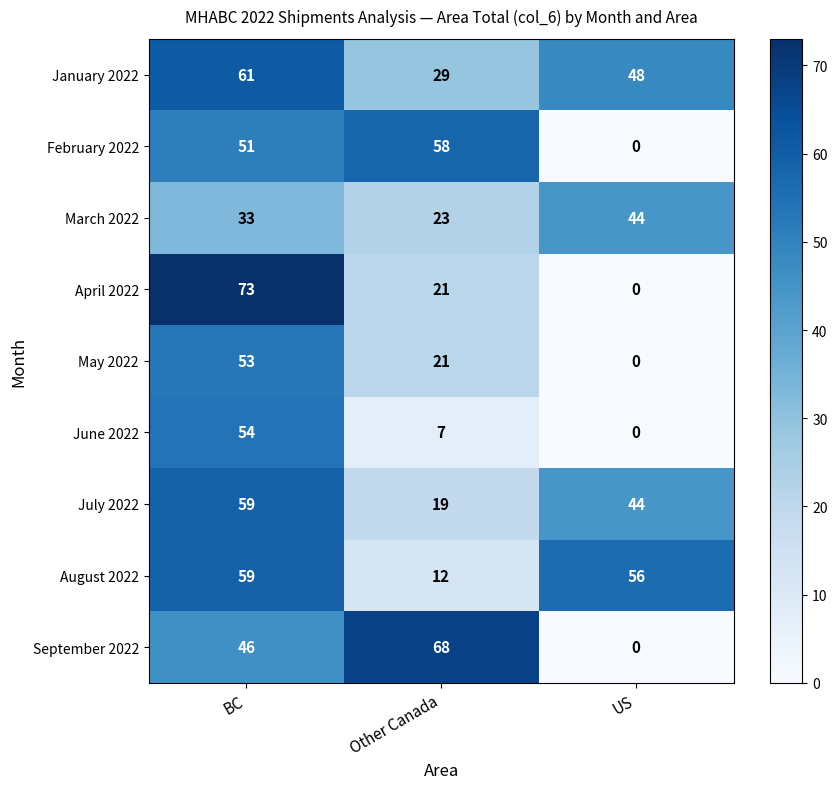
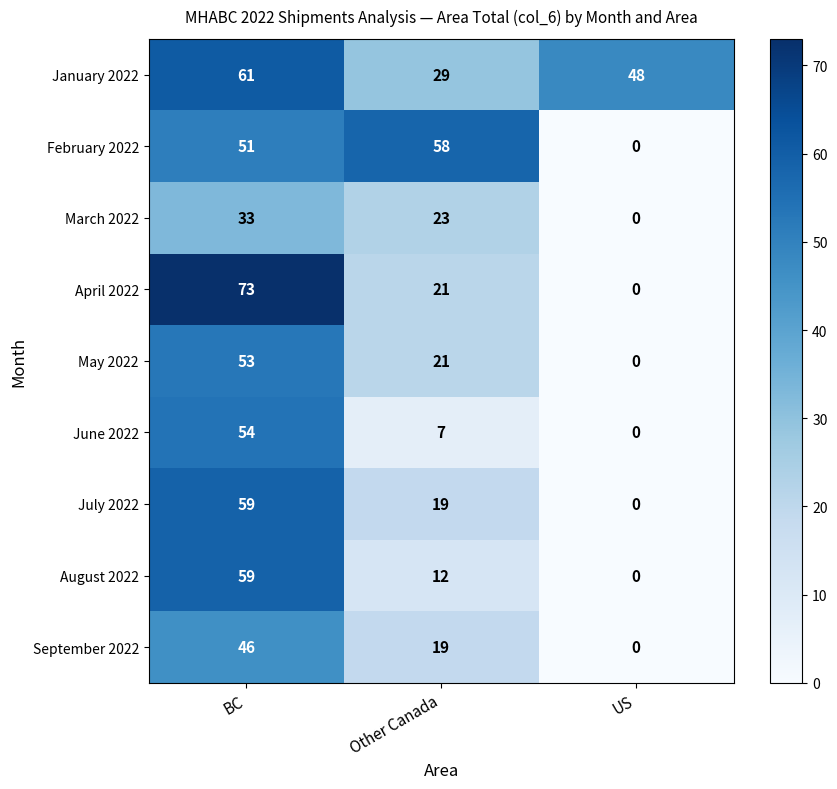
March 2022, US: 44 -> 0
July 2022, US: 44 -> 0
August 2022, US: 56 -> 0
September 2022, Other Canada: 68 -> 19
